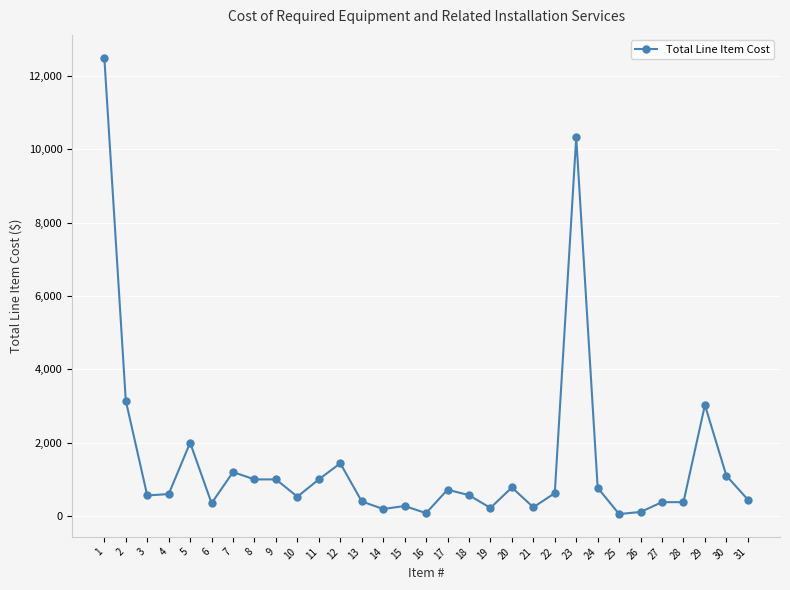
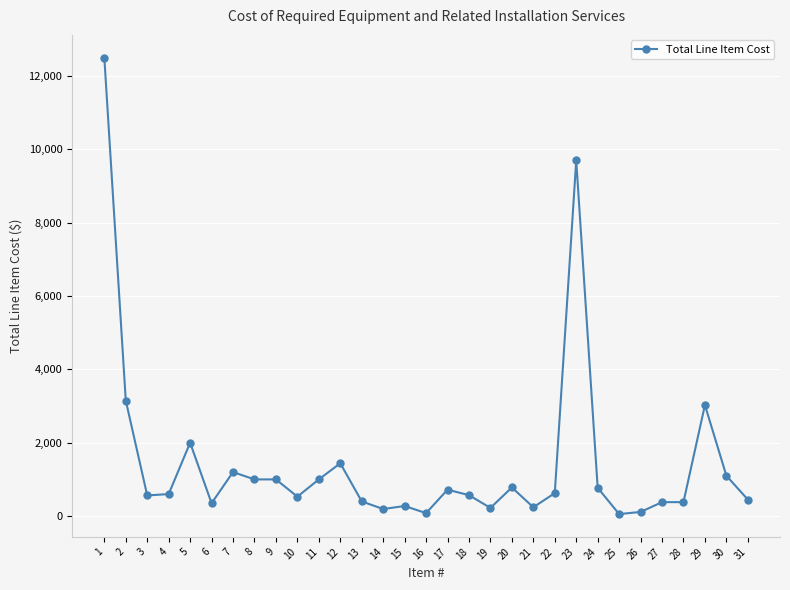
23: 10,300 -> 9,700
